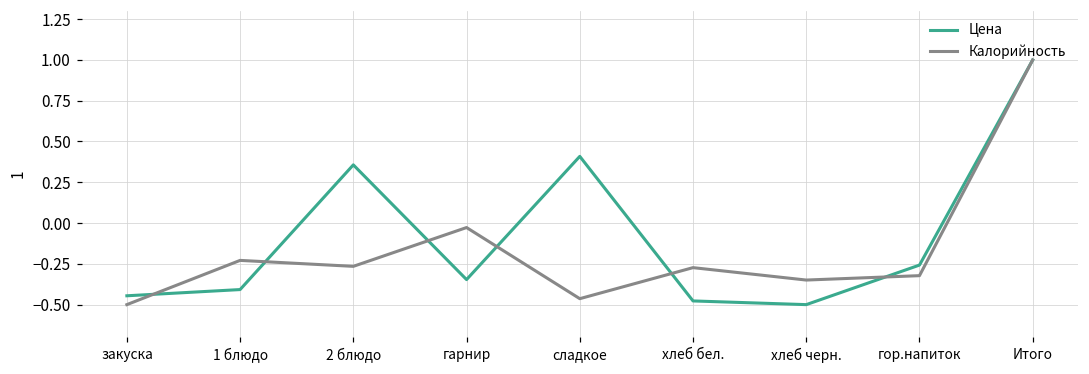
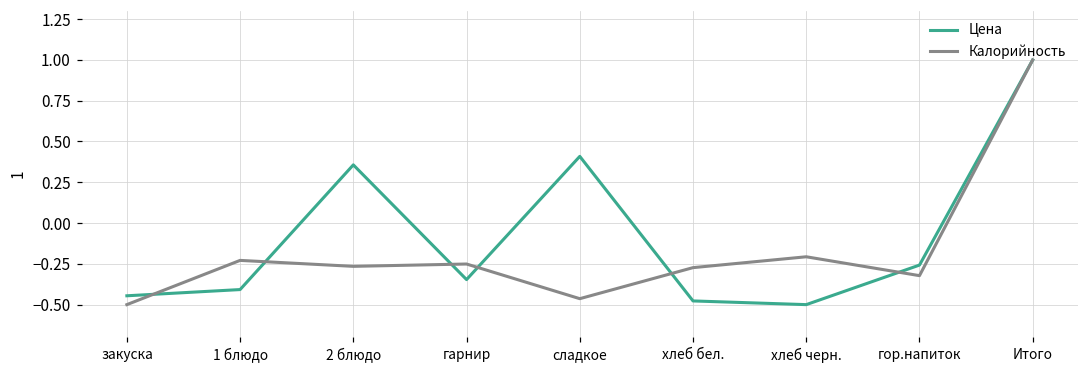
Калорийность, гарнир: -0.03 -> -0.25
Калорийность, хлеб черн.: -0.35 -> -0.21
